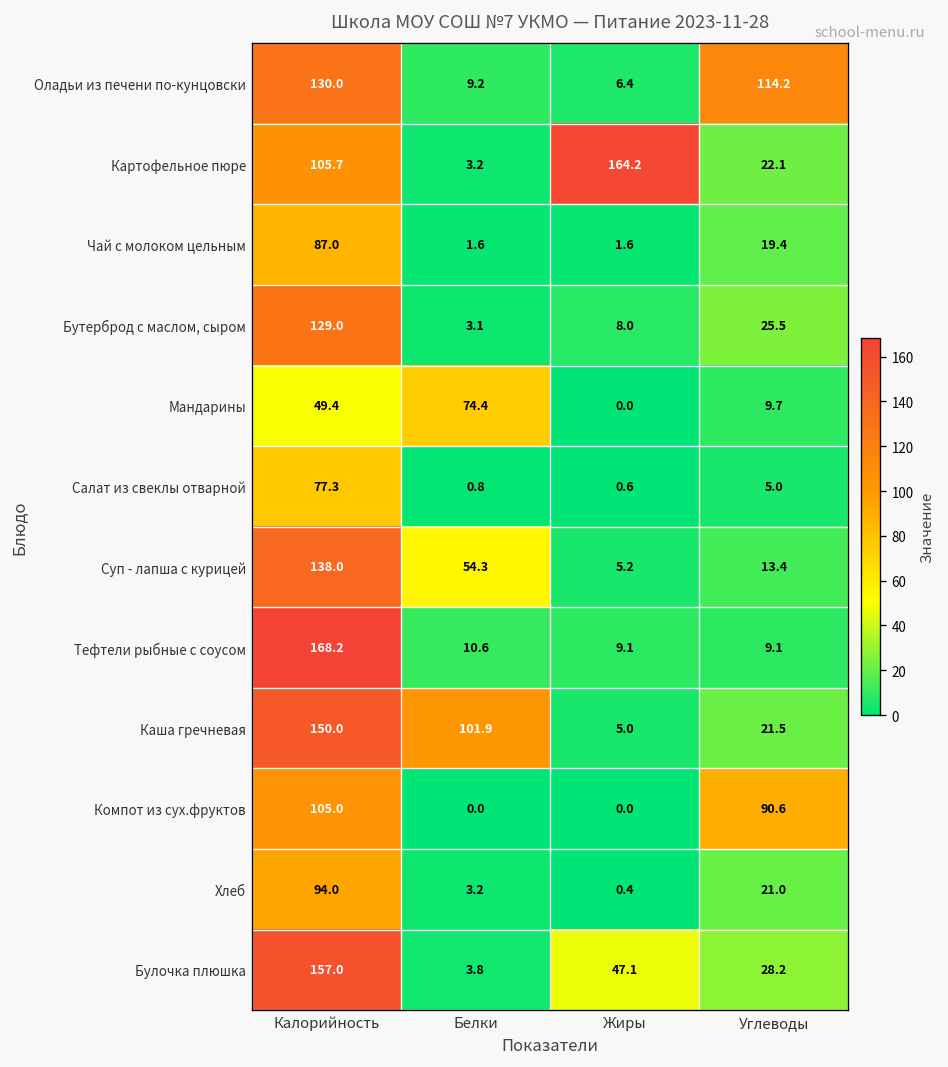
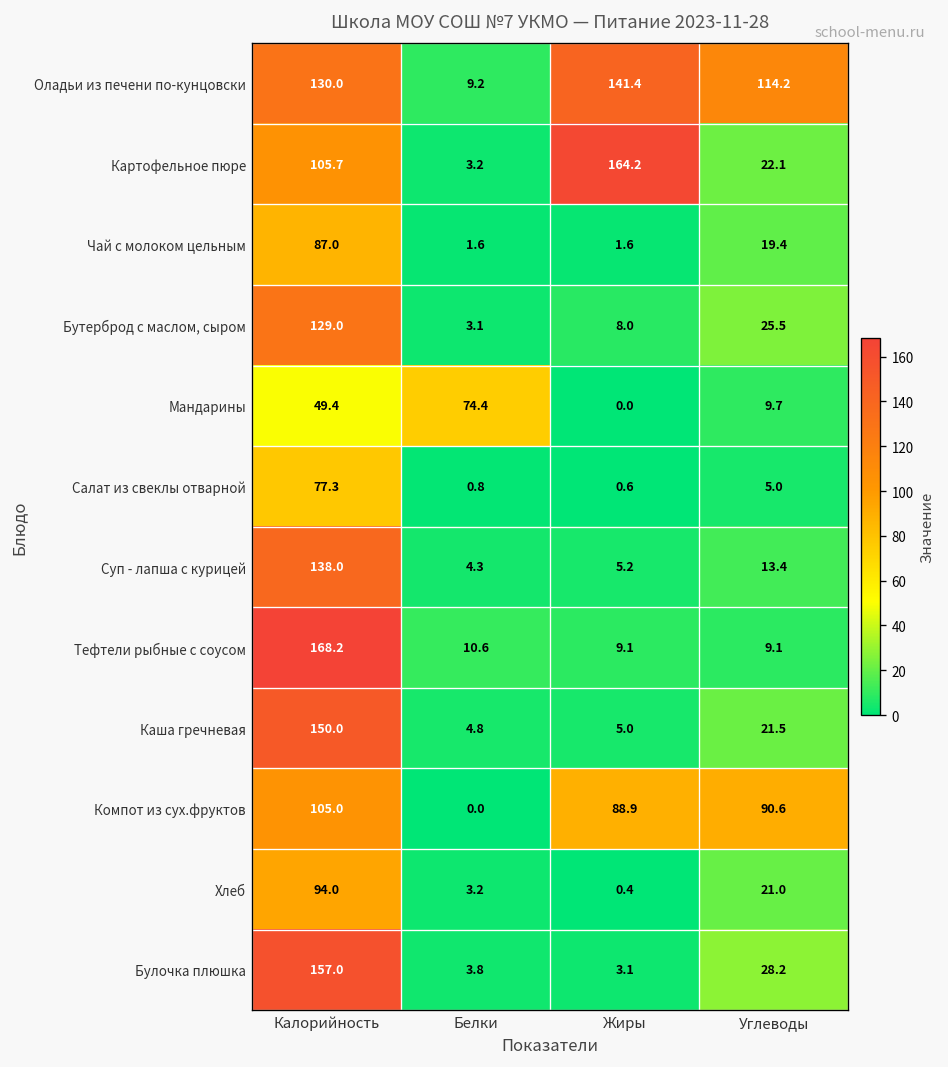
Оладьи из печени по-кунцовски, Жиры: 6.4 -> 141.4
Суп - лапша с курицей, Белки: 54.3 -> 4.3
Каша гречневая, Белки: 101.9 -> 4.8
Компот из сух.фруктов, Жиры: 0.0 -> 88.9
Булочка плюшка, Жиры: 47.1 -> 3.1
